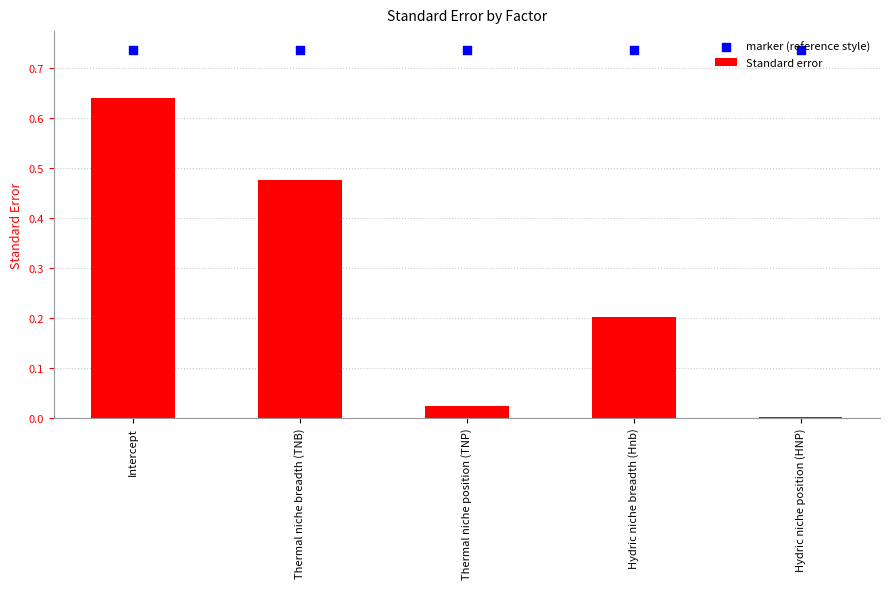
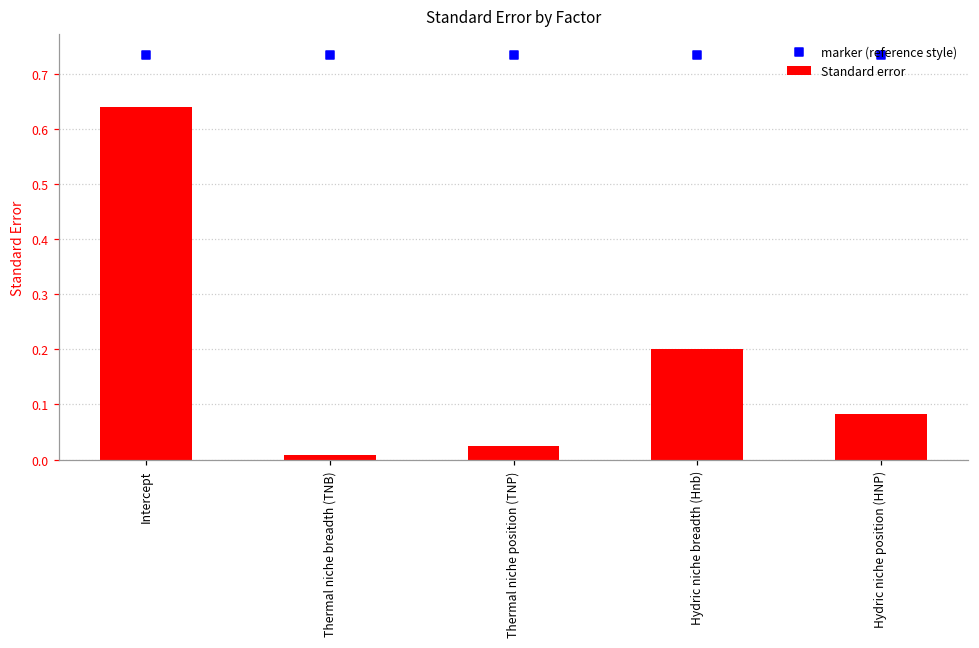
Standard error, Thermal niche breadth (TNB): 0.48 -> 0.01
Standard error, Hydric niche position (HNP): 0.00 -> 0.08
